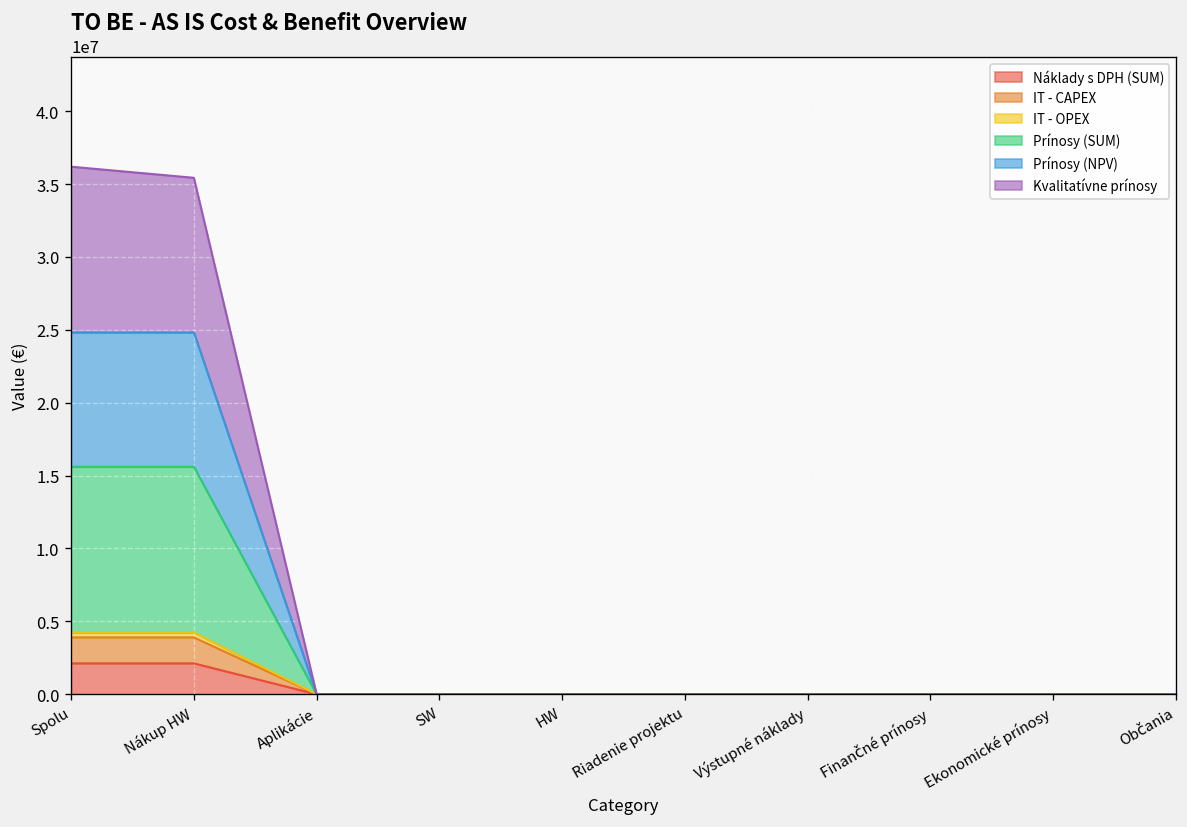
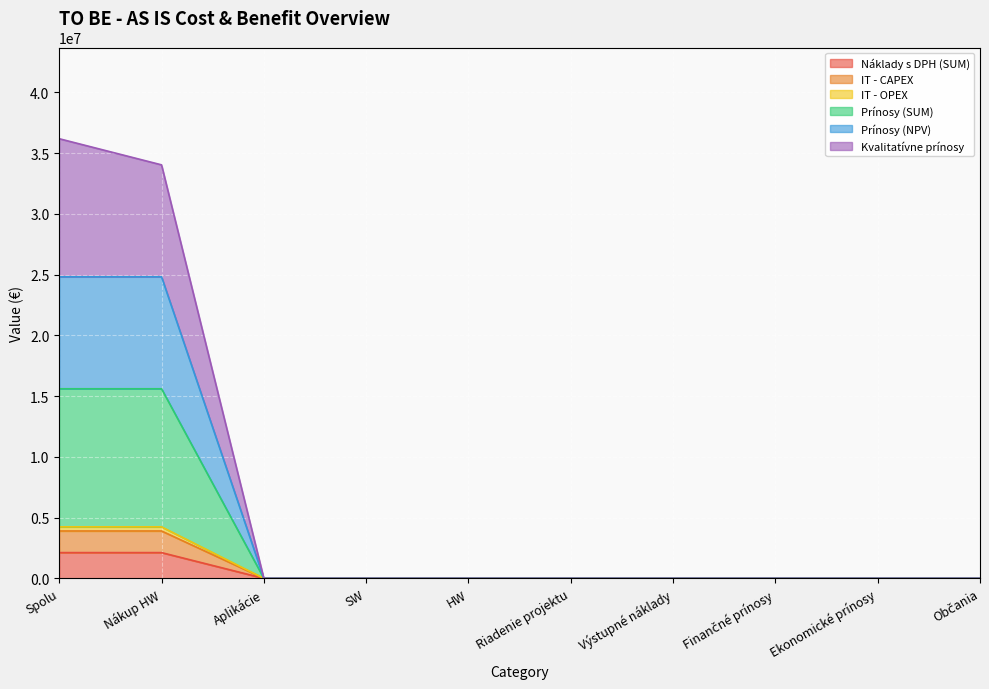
Kvalitatívne prínosy, Nákup HW: 10600000 -> 9200000
